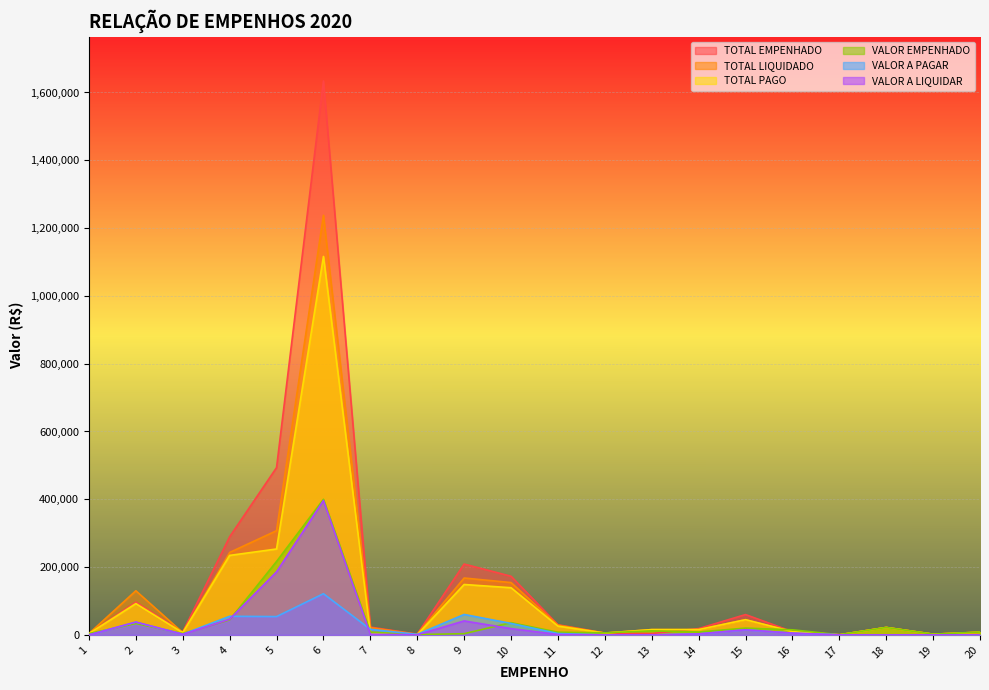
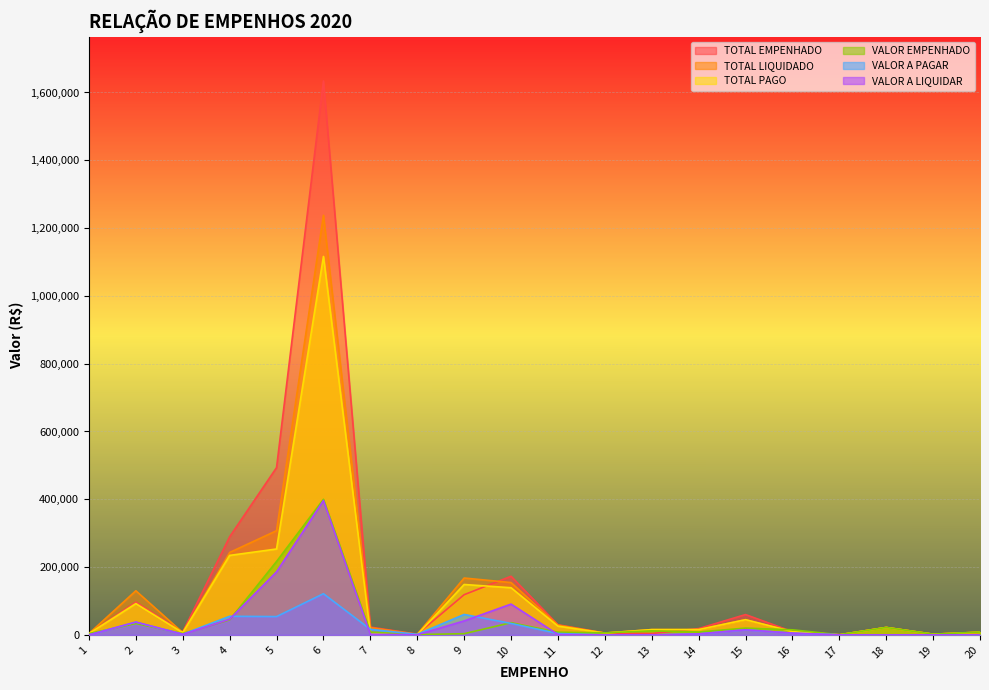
TOTAL EMPENHADO, 9: 210,000 -> 120,000
VALOR A LIQUIDAR, 10: 20,000 -> 90,000
